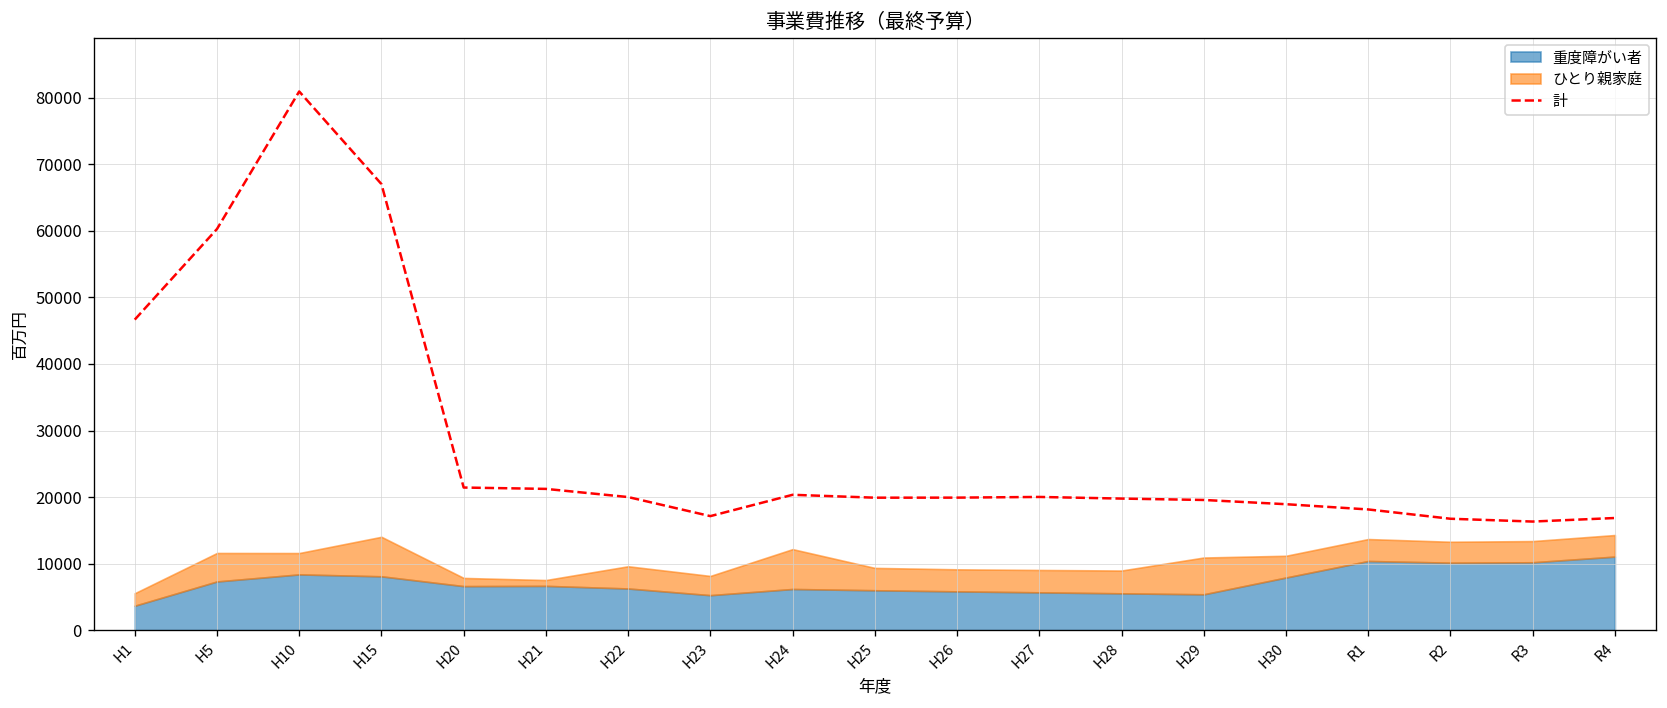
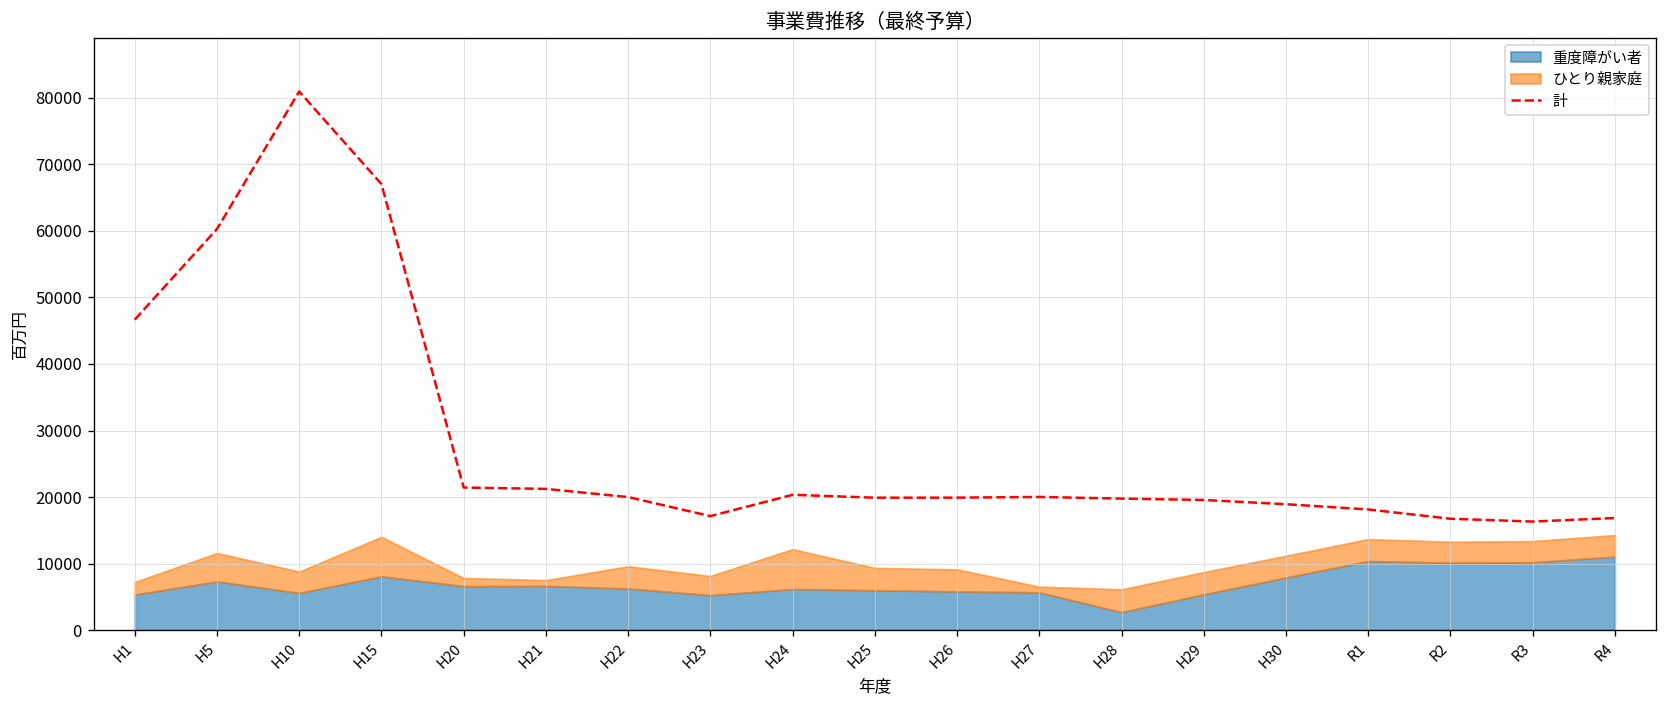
重度障がい者, H1: 4000 -> 5000
重度障がい者, H10: 8000 -> 6000
ひとり親家庭, H27: 3000 -> 1000
重度障がい者, H28: 6000 -> 3000
ひとり親家庭, H29: 6000 -> 3000
